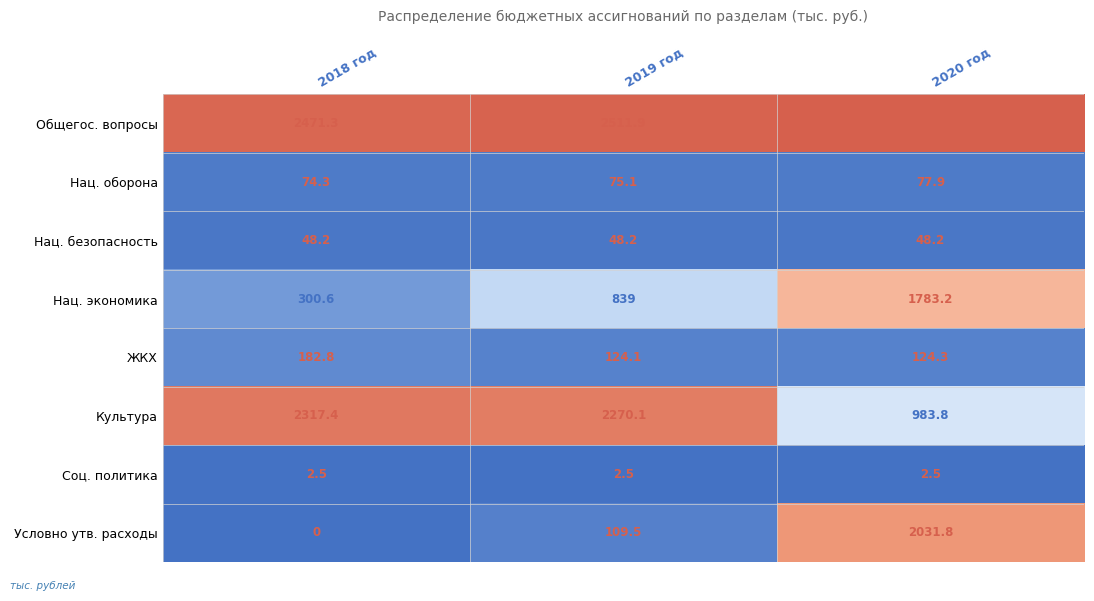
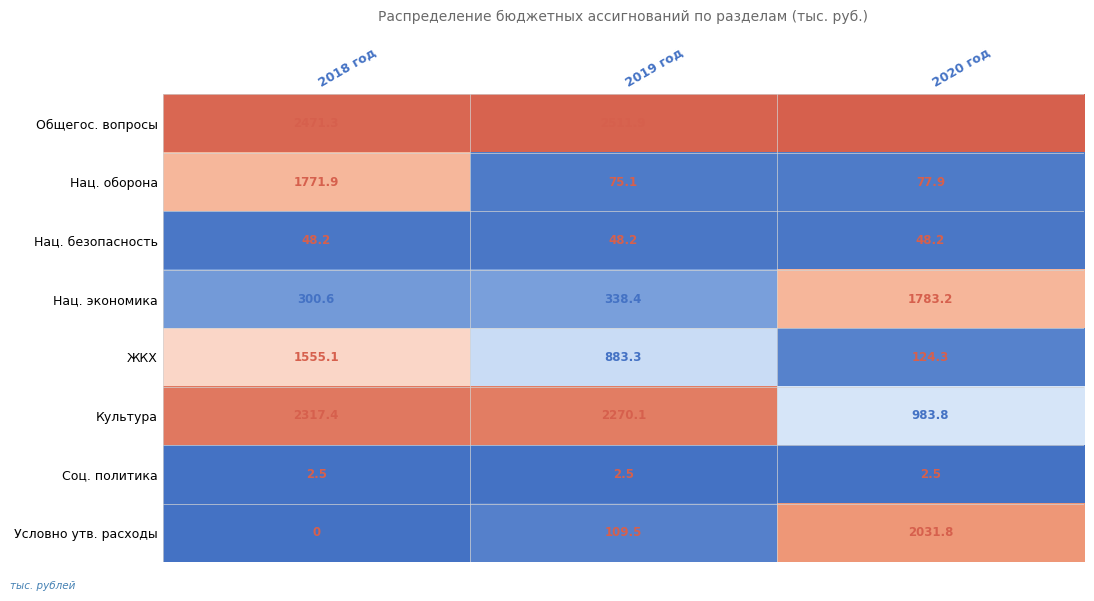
Нац. оборона, 2018 год: 74.3 -> 1771.9
Нац. экономика, 2019 год: 839 -> 338.4
ЖКХ, 2018 год: 182.8 -> 1555.1
ЖКХ, 2019 год: 124.1 -> 883.3
